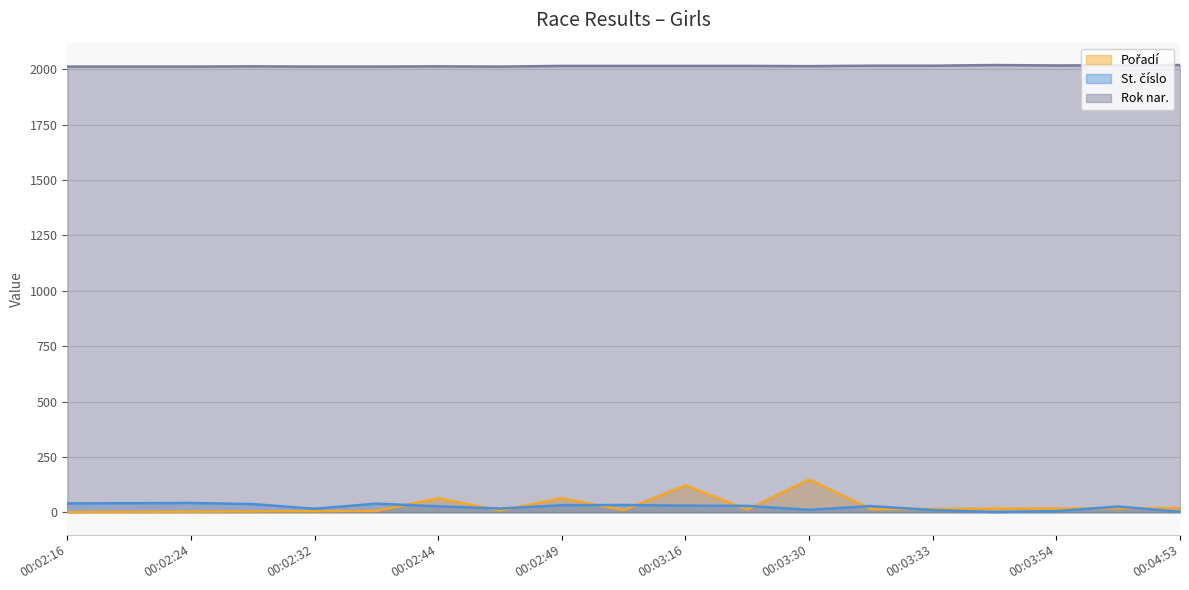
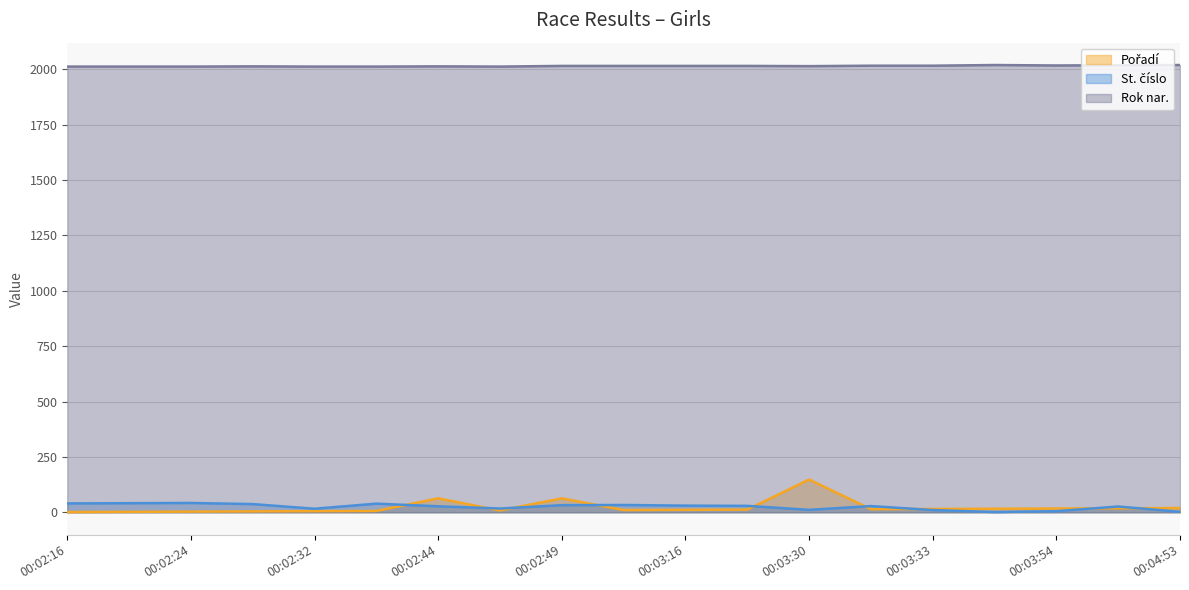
Pořadí, 00:03:16: 120 -> 10
